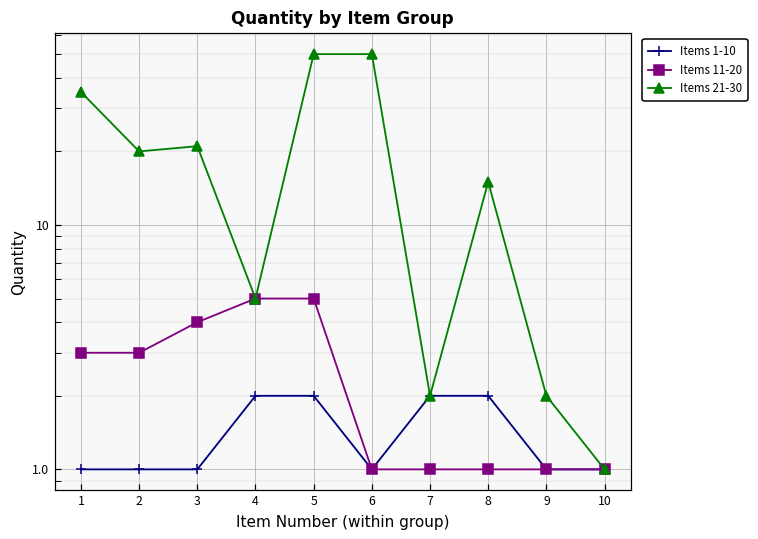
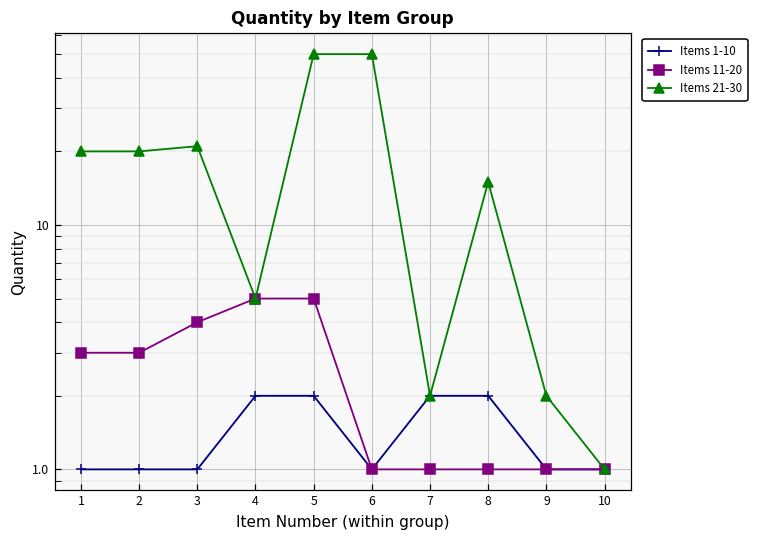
Items 21-30, 1: 35 -> 20
